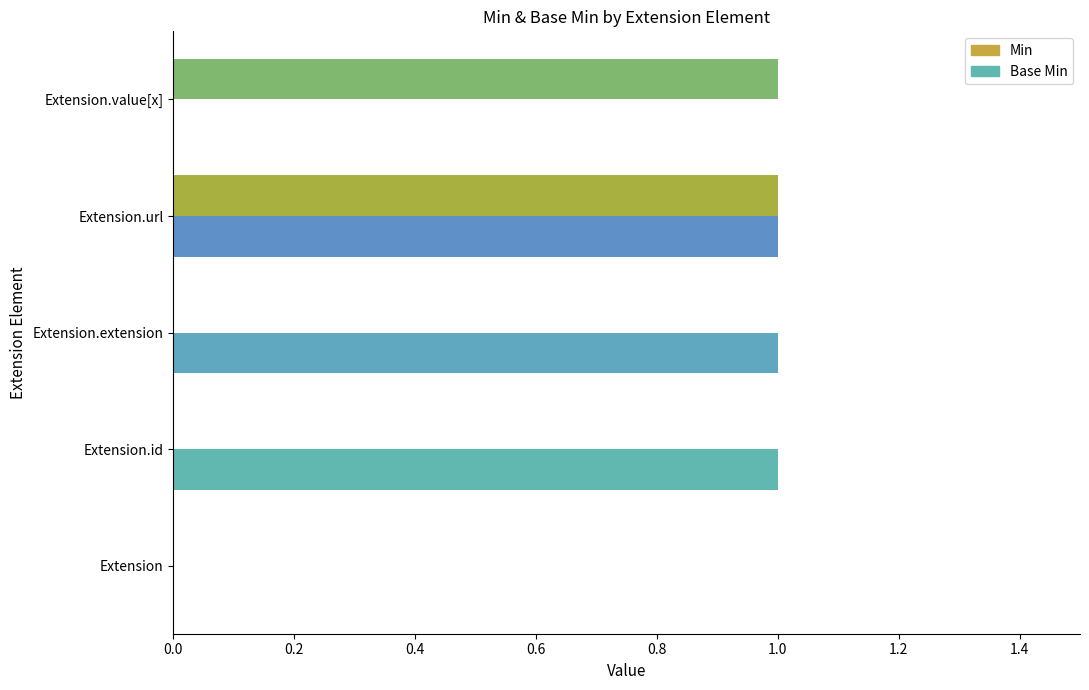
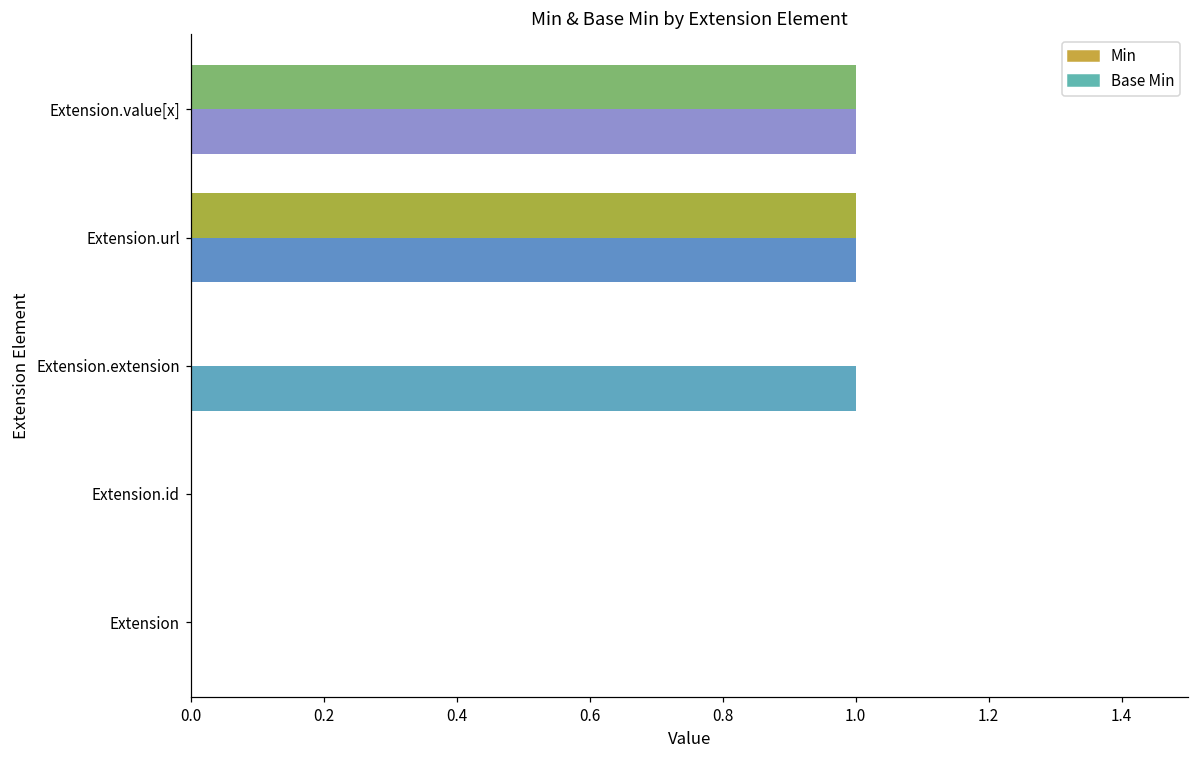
Base Min, Extension.value[x]: 0 -> 1
Base Min, Extension.id: 1 -> 0
